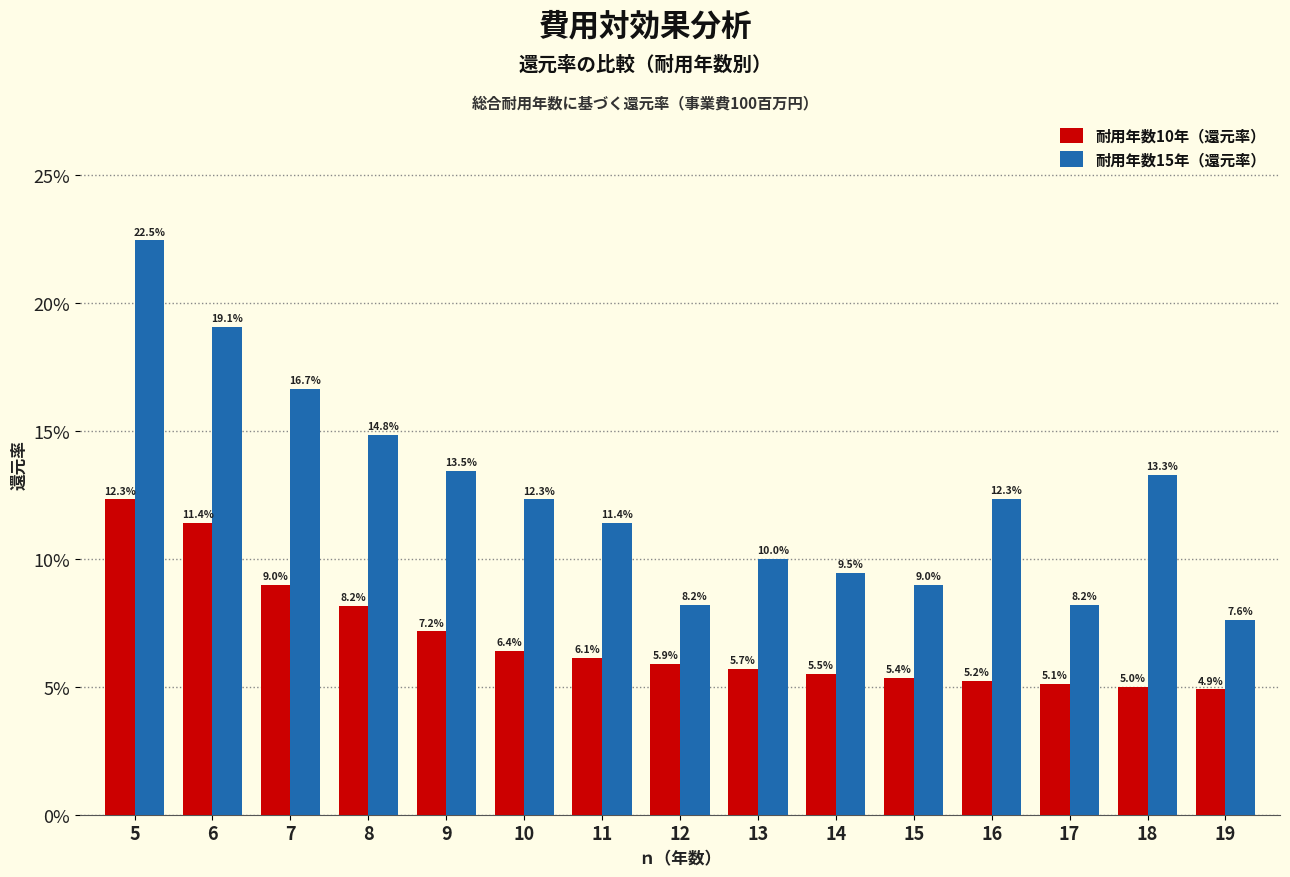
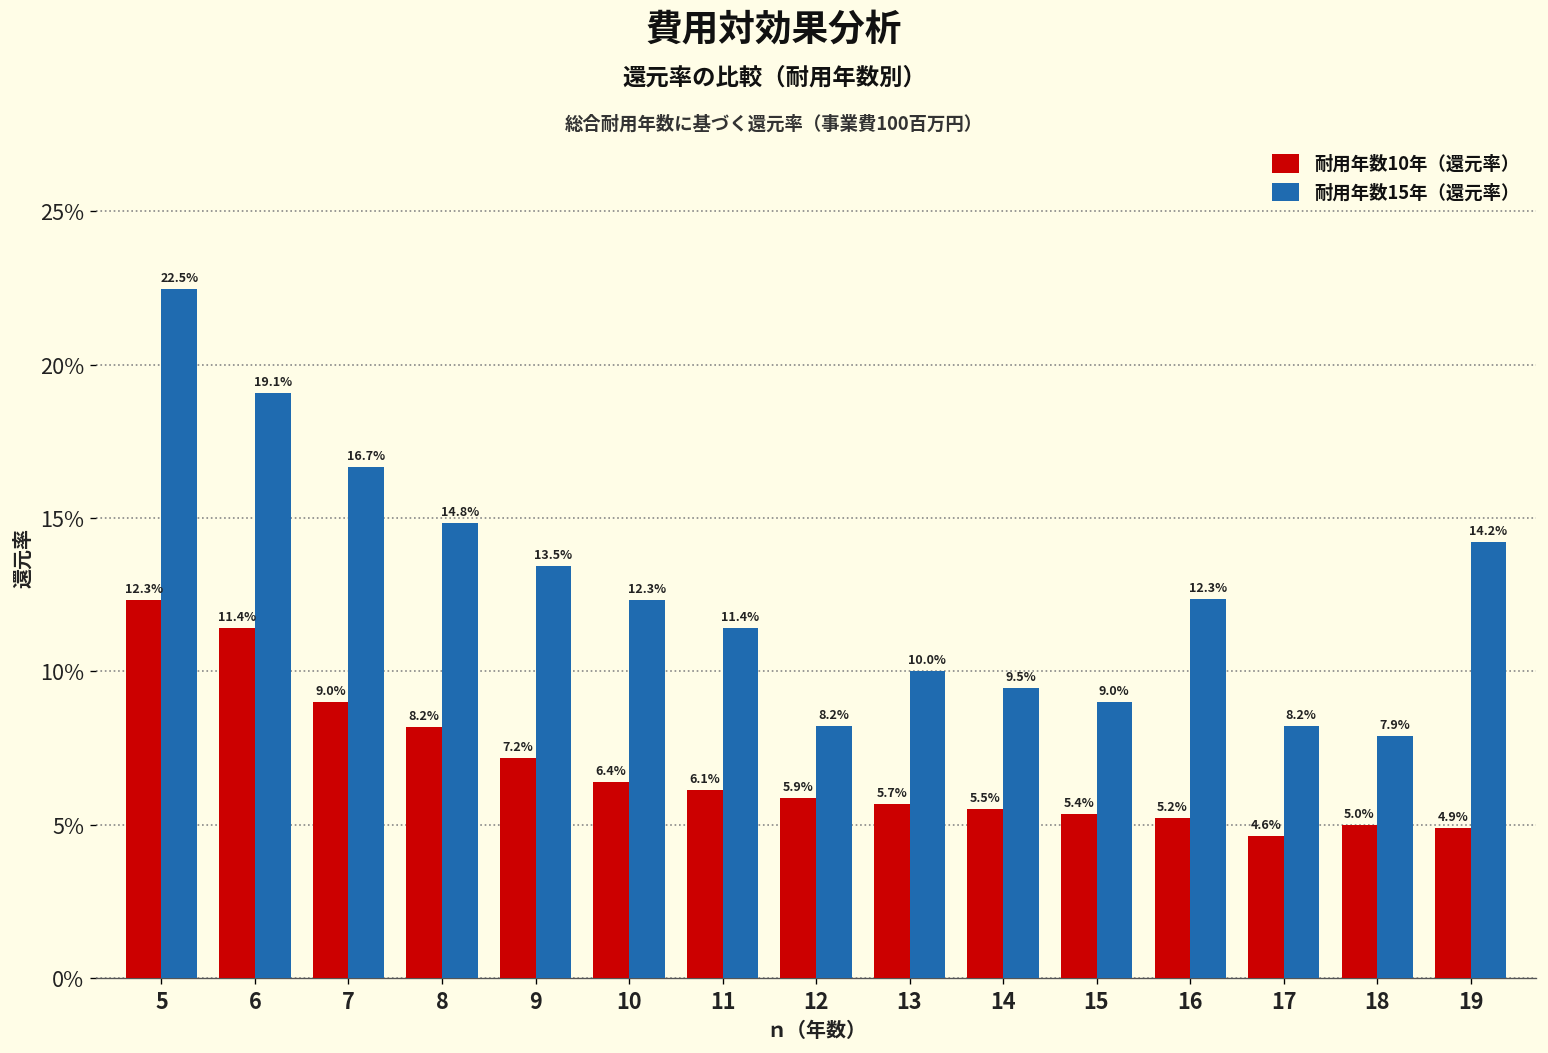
耐用年数10年（還元率）, 17: 5.1% -> 4.6%
耐用年数15年（還元率）, 18: 13.3% -> 7.9%
耐用年数15年（還元率）, 19: 7.6% -> 14.2%
